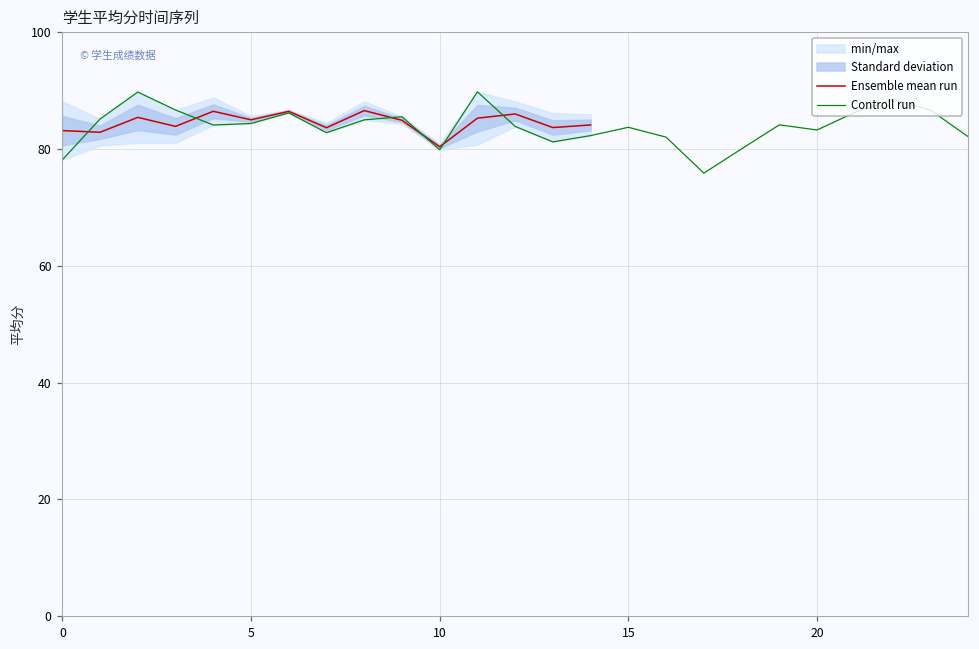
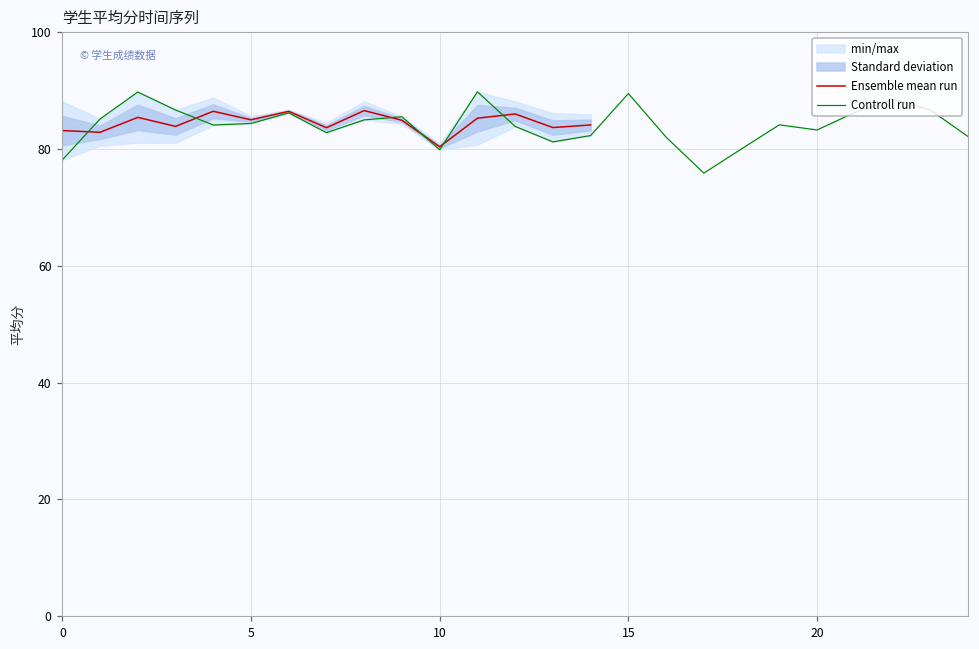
Controll run, 15: 84 -> 90
